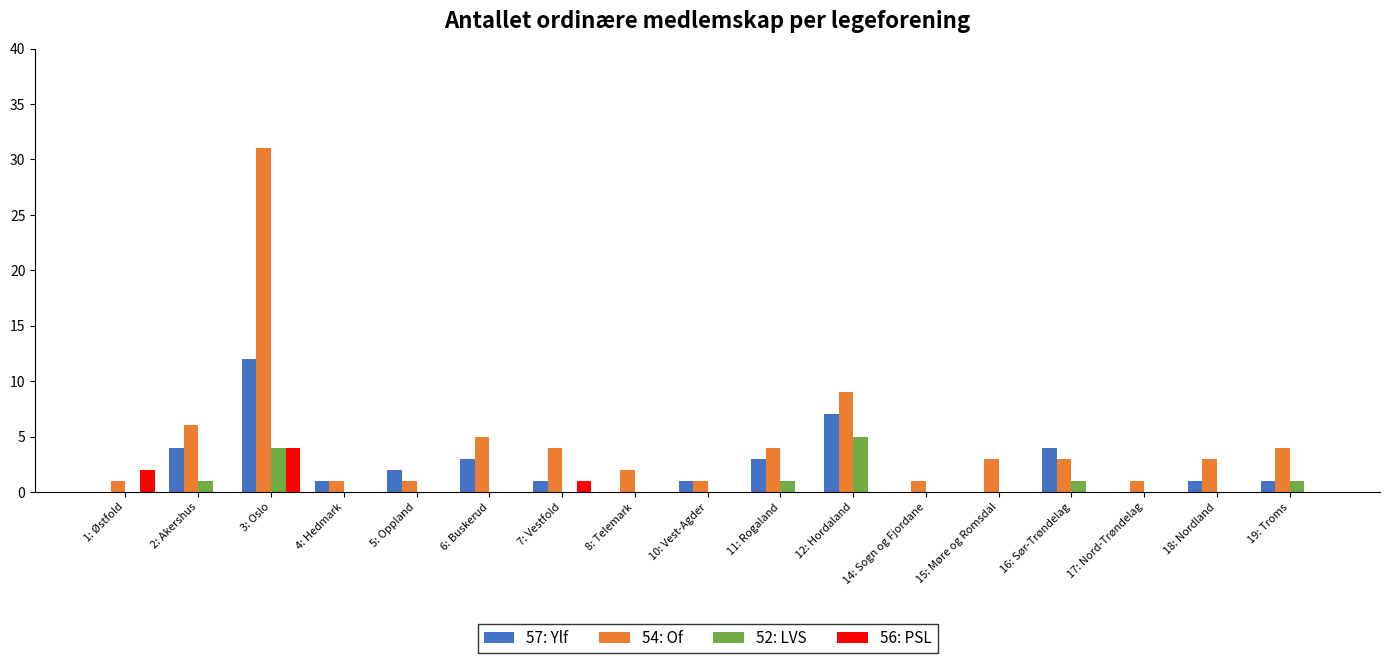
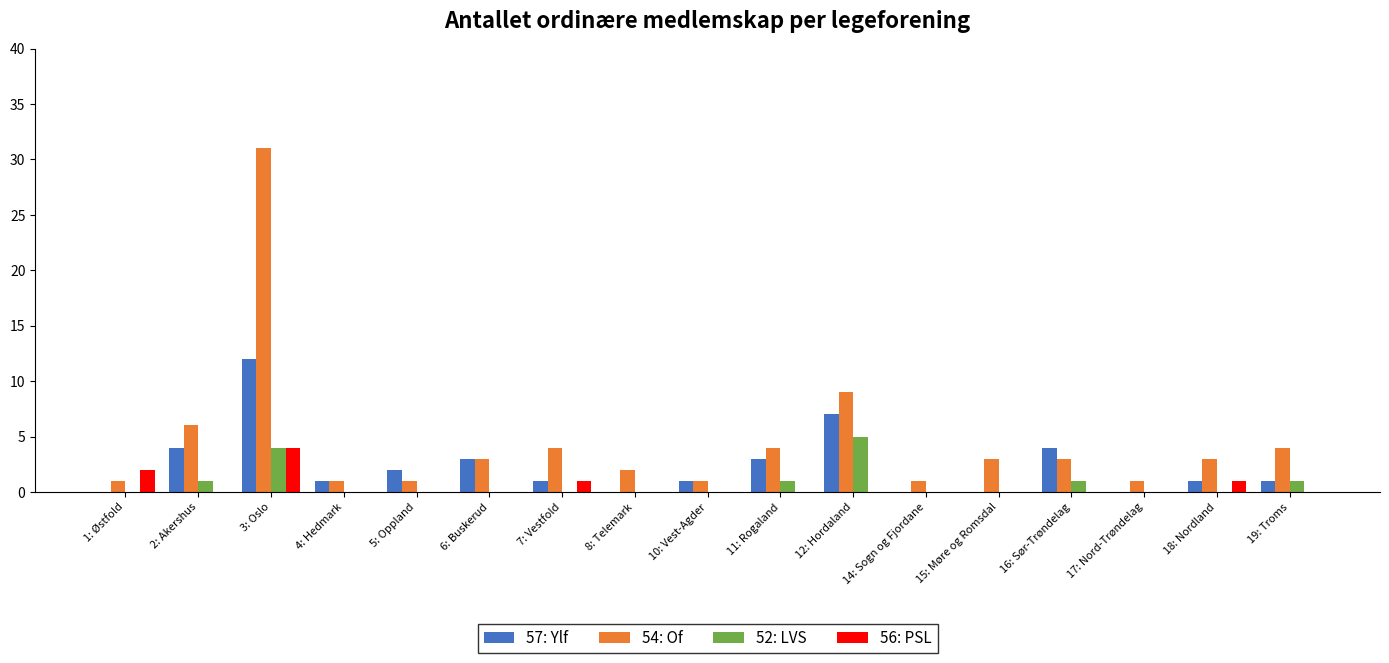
54: Of, 6: Buskerud: 5 -> 3
56: PSL, 18: Nordland: 0 -> 1
